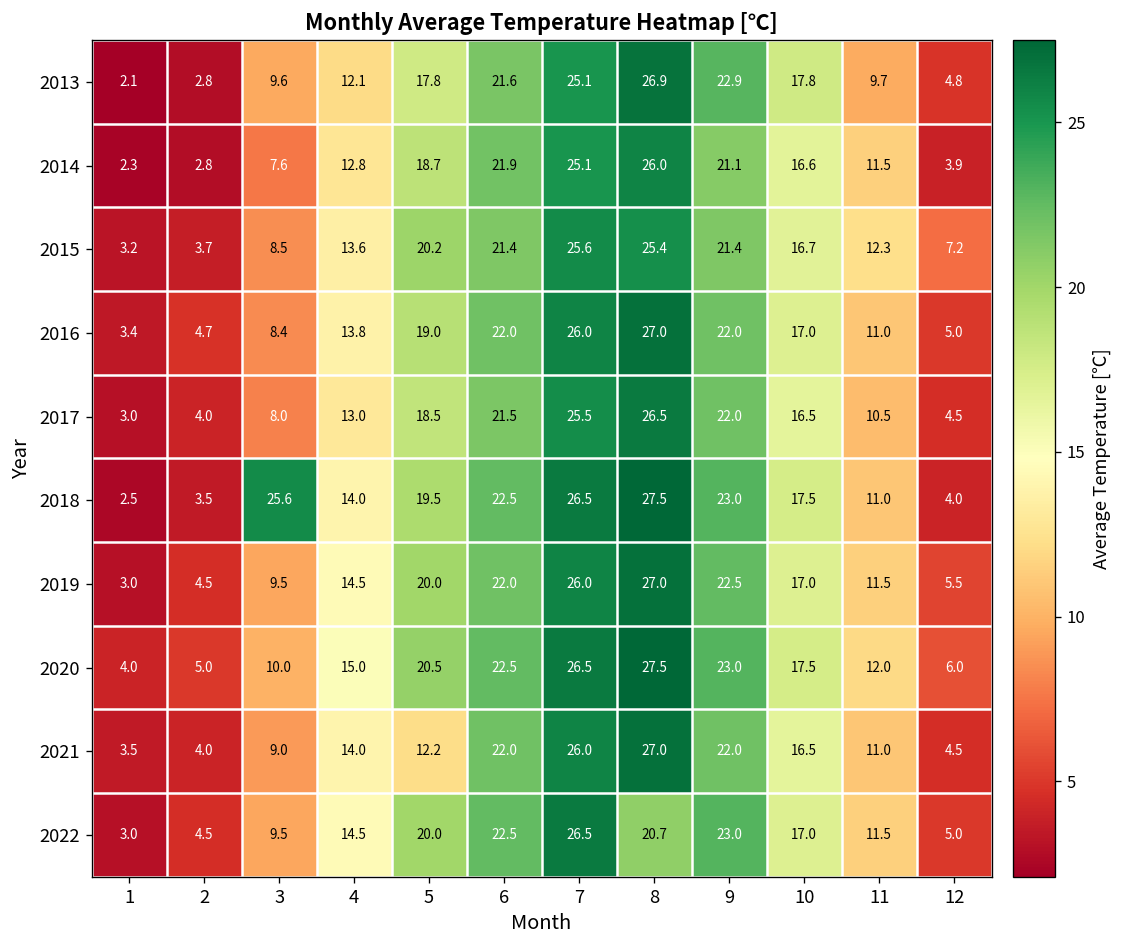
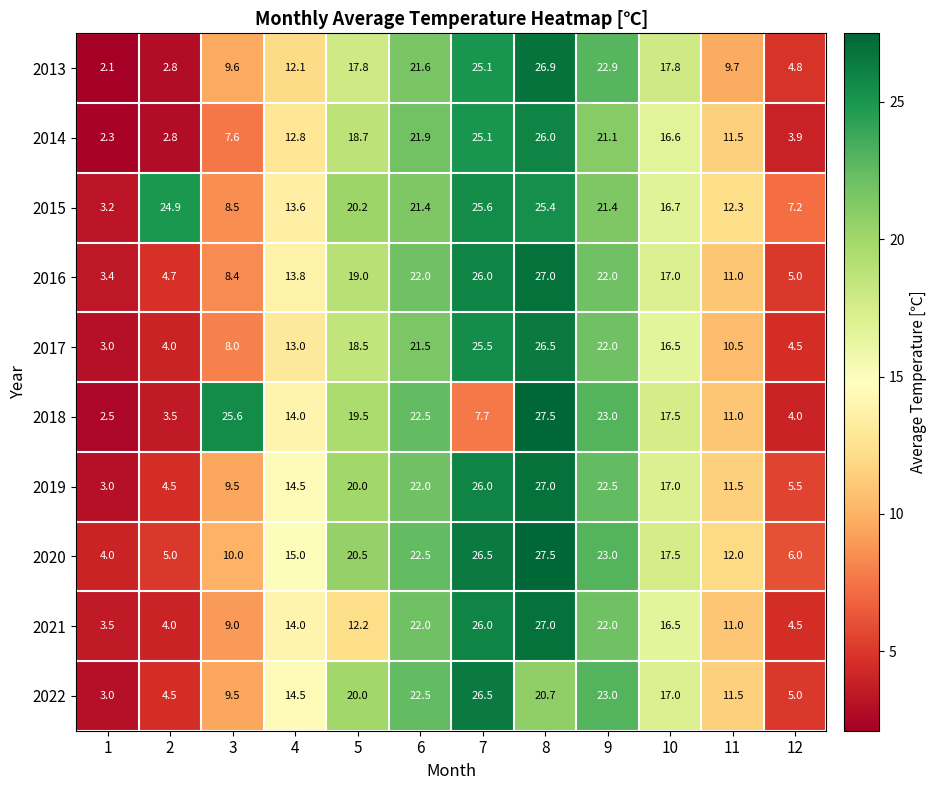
2015, 2: 3.7 -> 24.9
2018, 7: 26.5 -> 7.7
